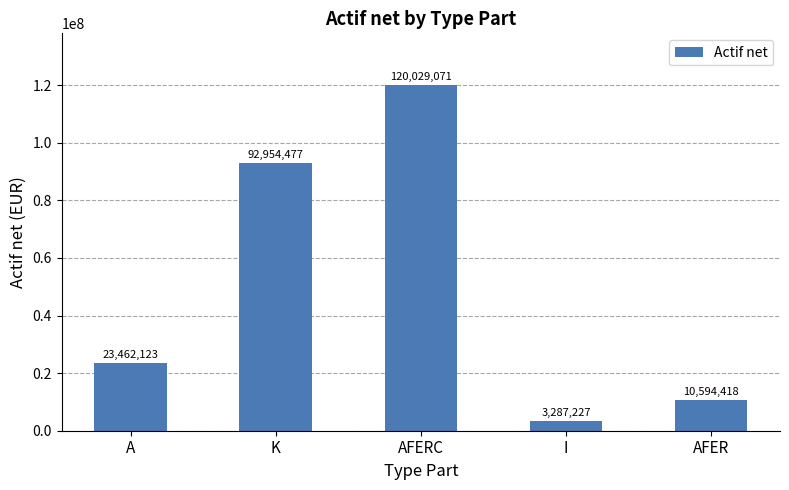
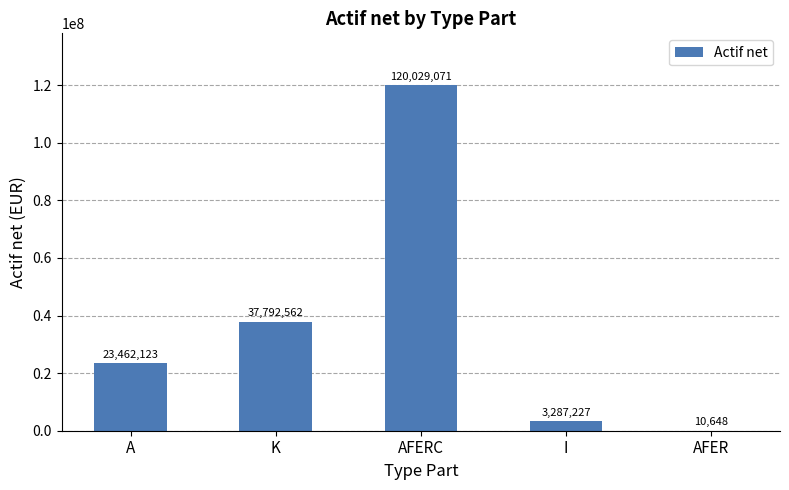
K: 92,954,477 -> 37,792,562
AFER: 10,594,418 -> 10,648
